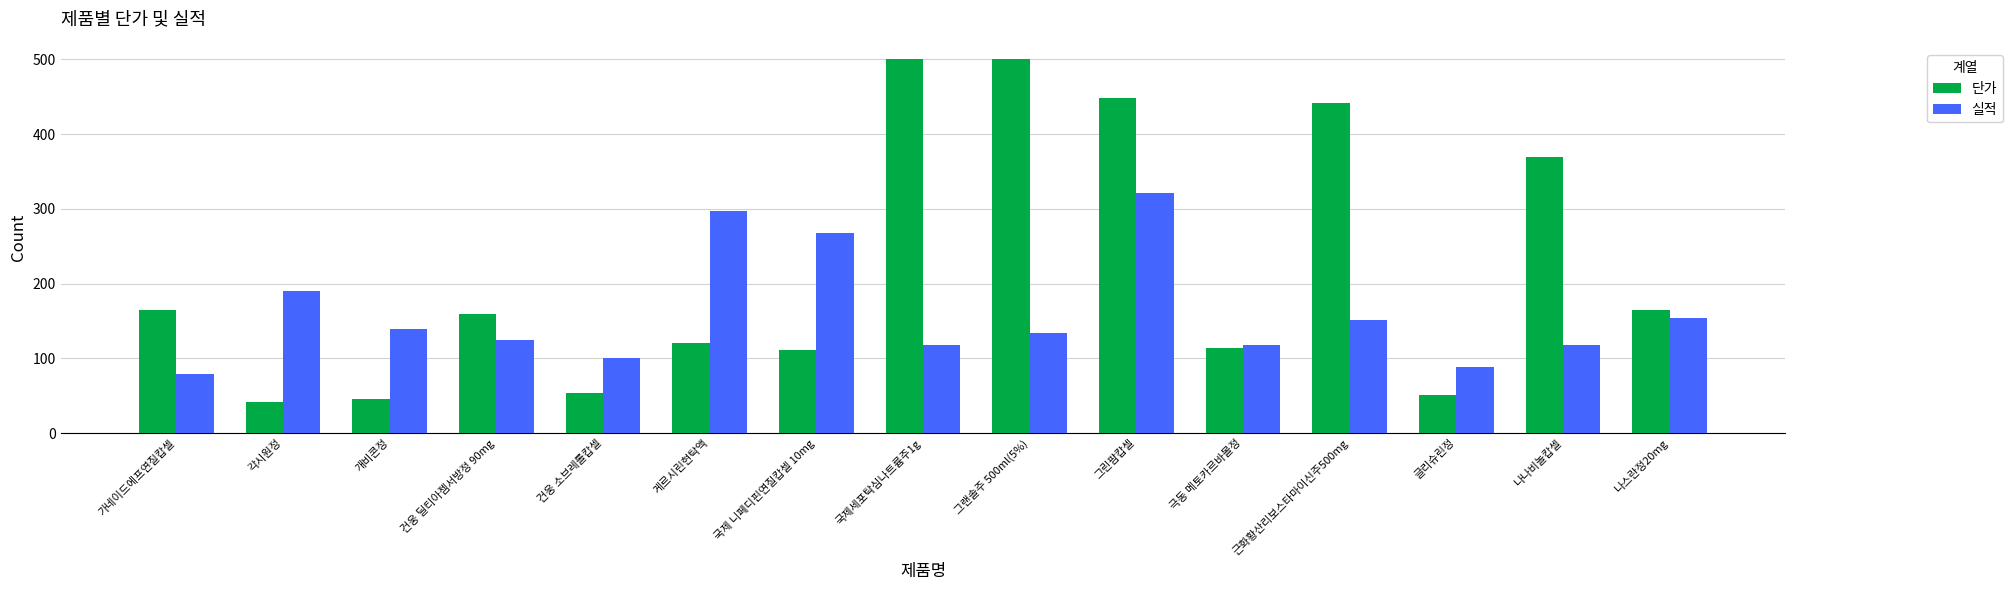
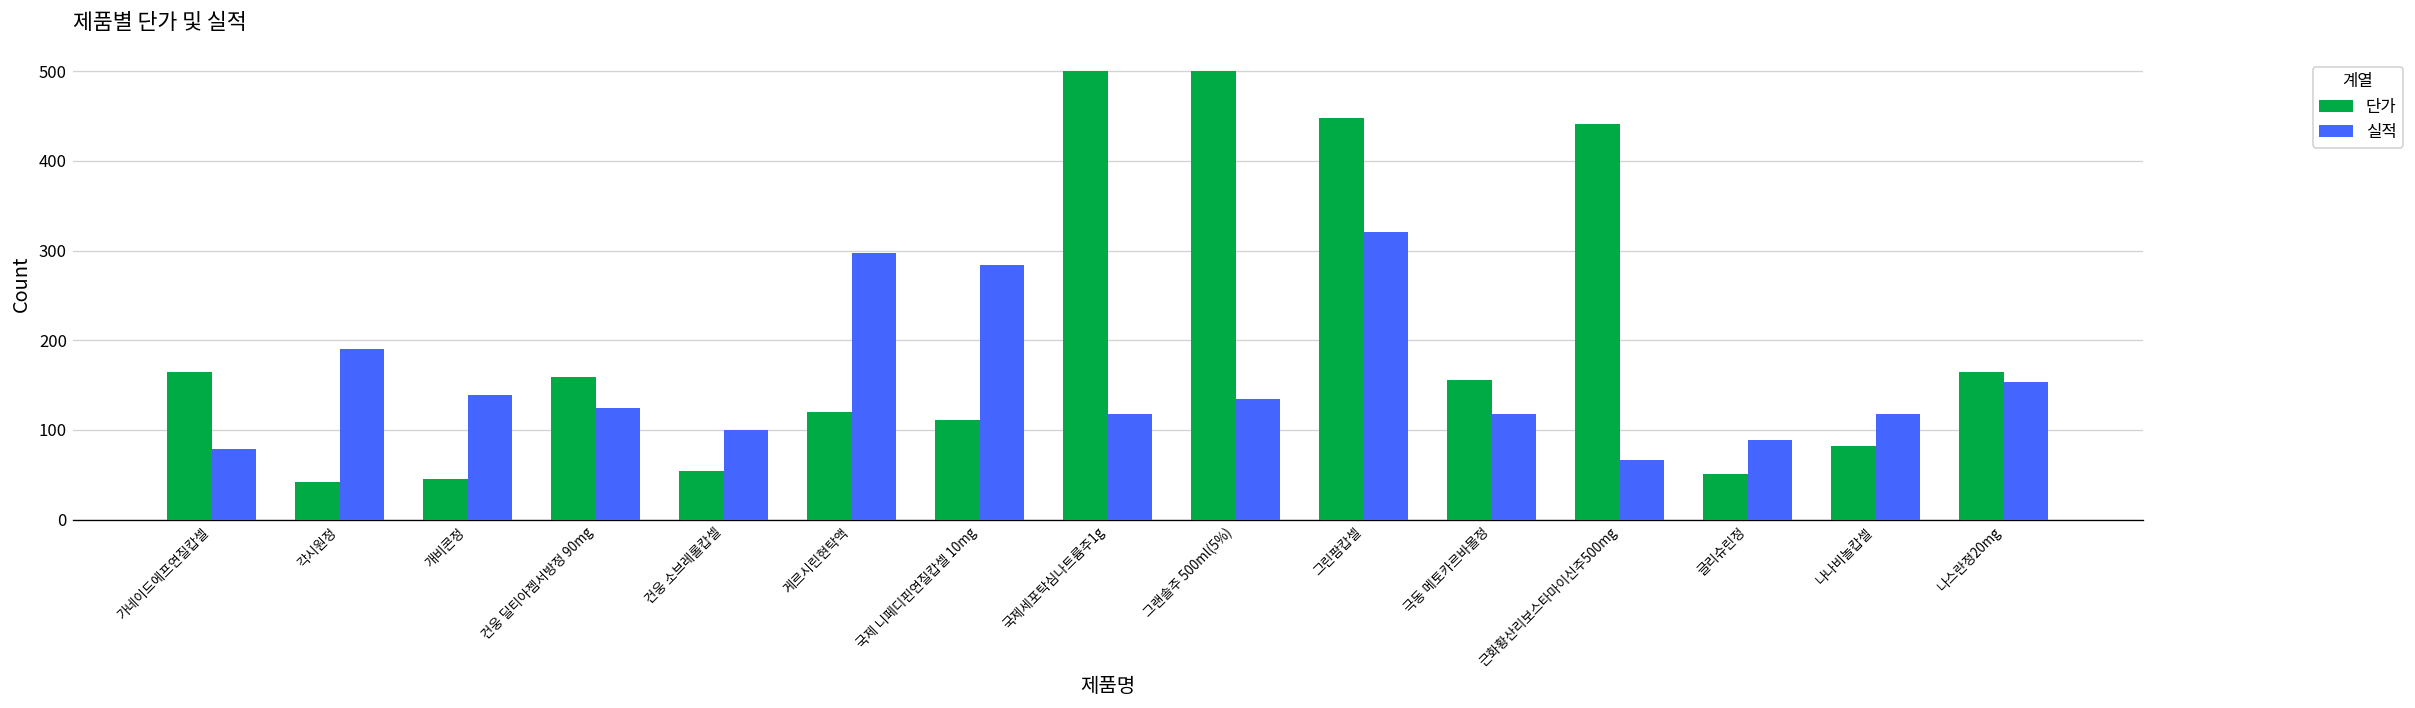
실적, 국제 니페디핀연질캅셀 10mg: 270 -> 280
단가, 극동 메토카르바몰정: 110 -> 160
실적, 근화황산리보스타마이신주500mg: 150 -> 70
단가, 나나비놀캅셀: 370 -> 80
